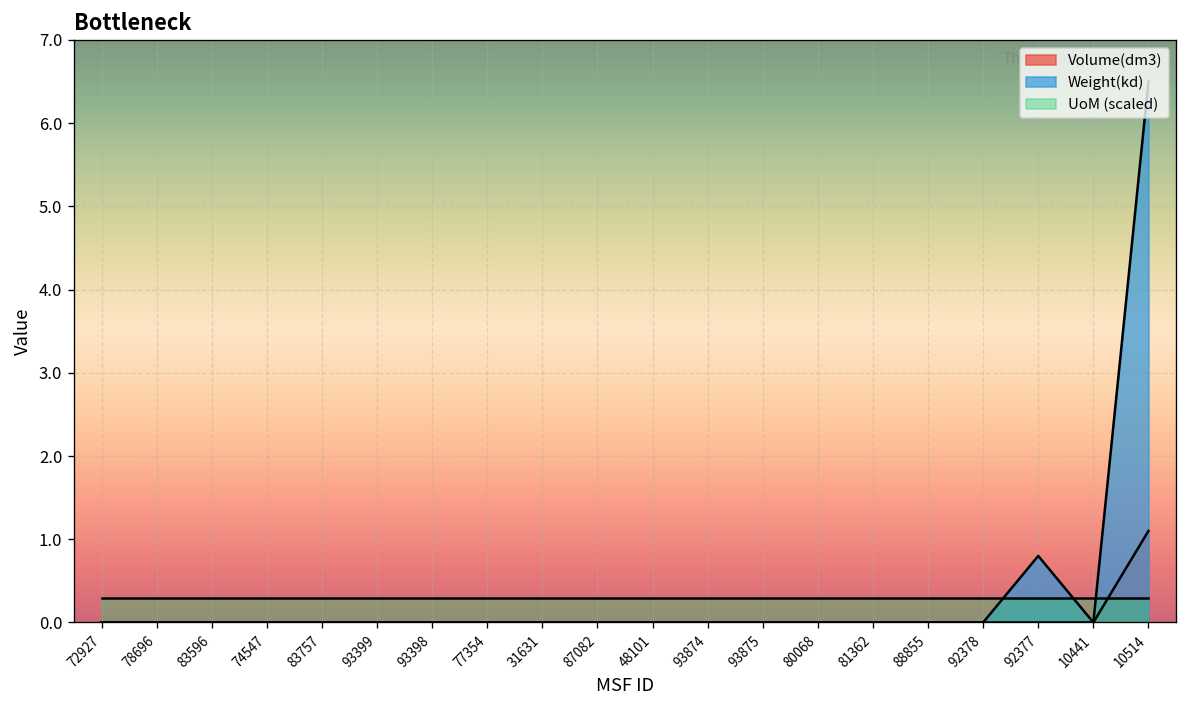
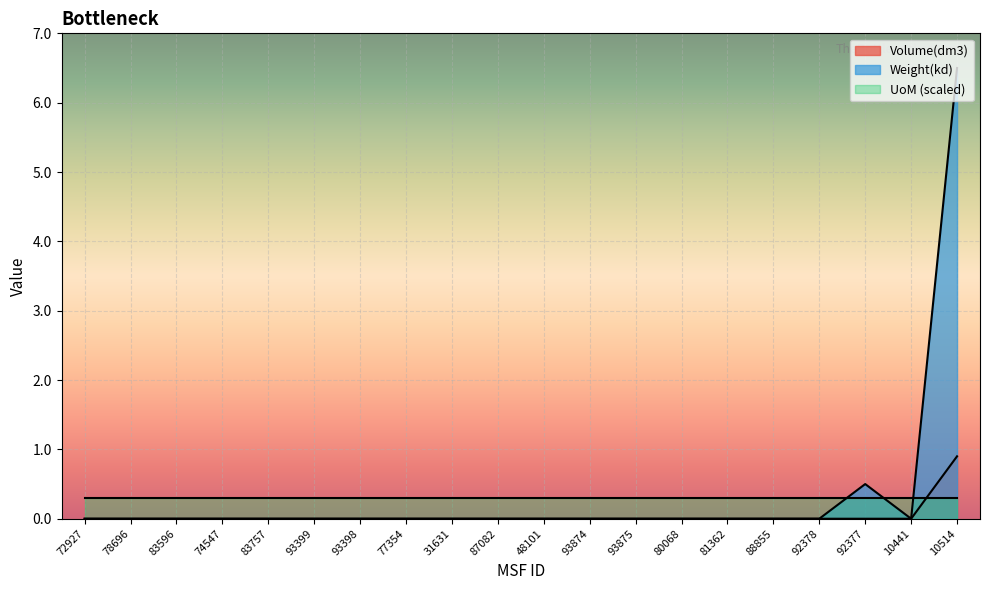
Weight(kd), 92377: 0.8 -> 0.5
Volume(dm3), 10514: 1.1 -> 0.9
